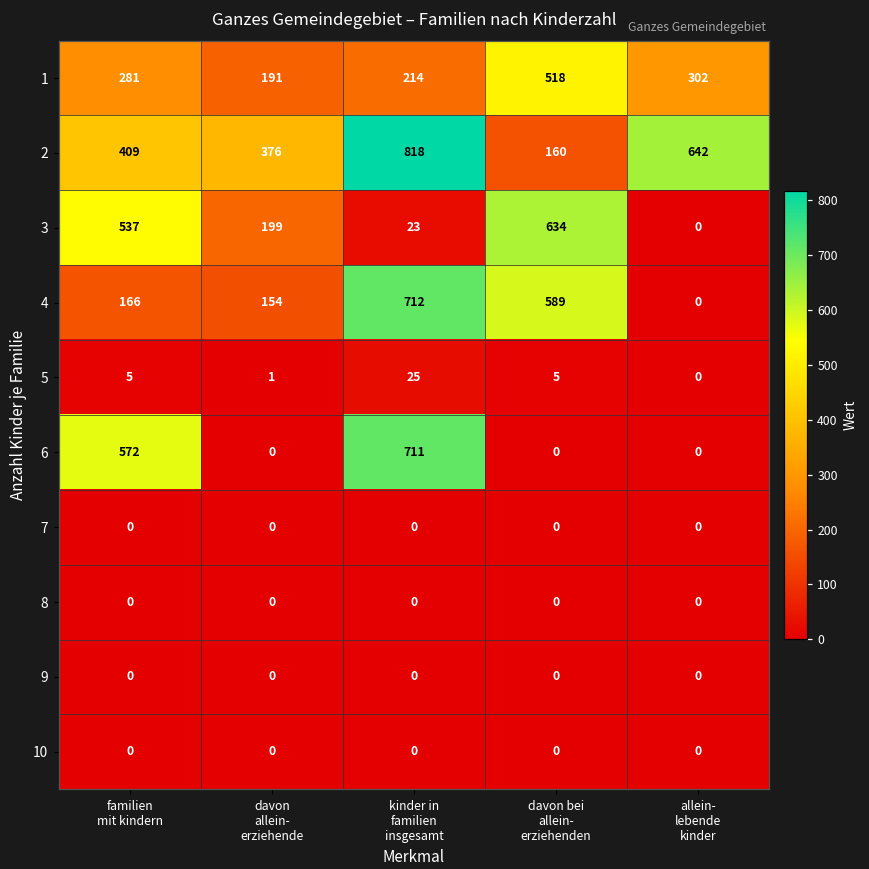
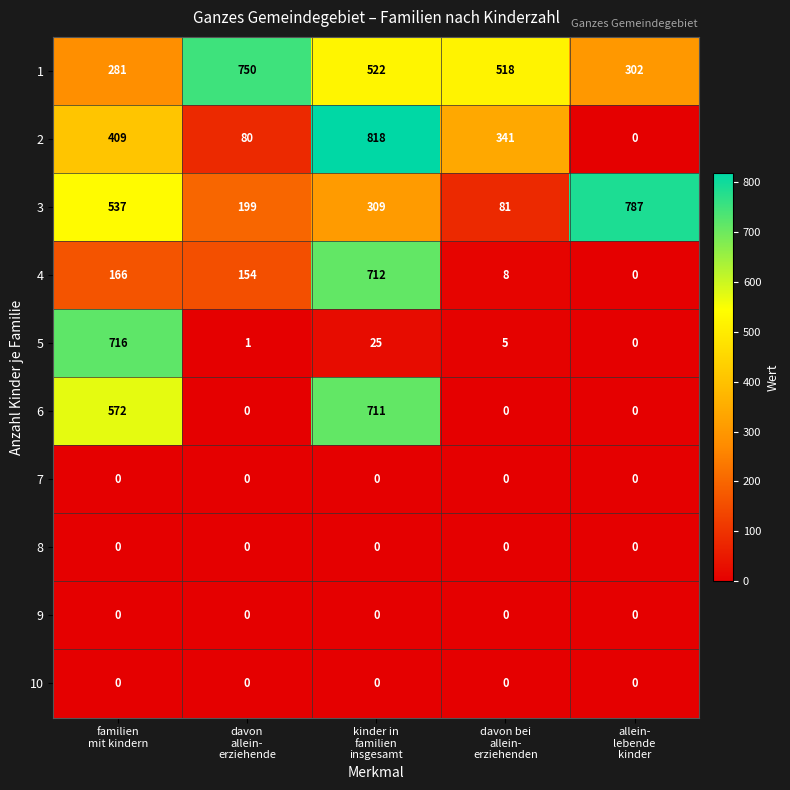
1, davon allein- erziehende: 191 -> 750
1, kinder in familien insgesamt: 214 -> 522
2, davon allein- erziehende: 376 -> 80
2, davon bei allein- erziehenden: 160 -> 341
2, allein- lebende kinder: 642 -> 0
3, kinder in familien insgesamt: 23 -> 309
3, davon bei allein- erziehenden: 634 -> 81
3, allein- lebende kinder: 0 -> 787
4, davon bei allein- erziehenden: 589 -> 8
5, familien mit kindern: 5 -> 716
